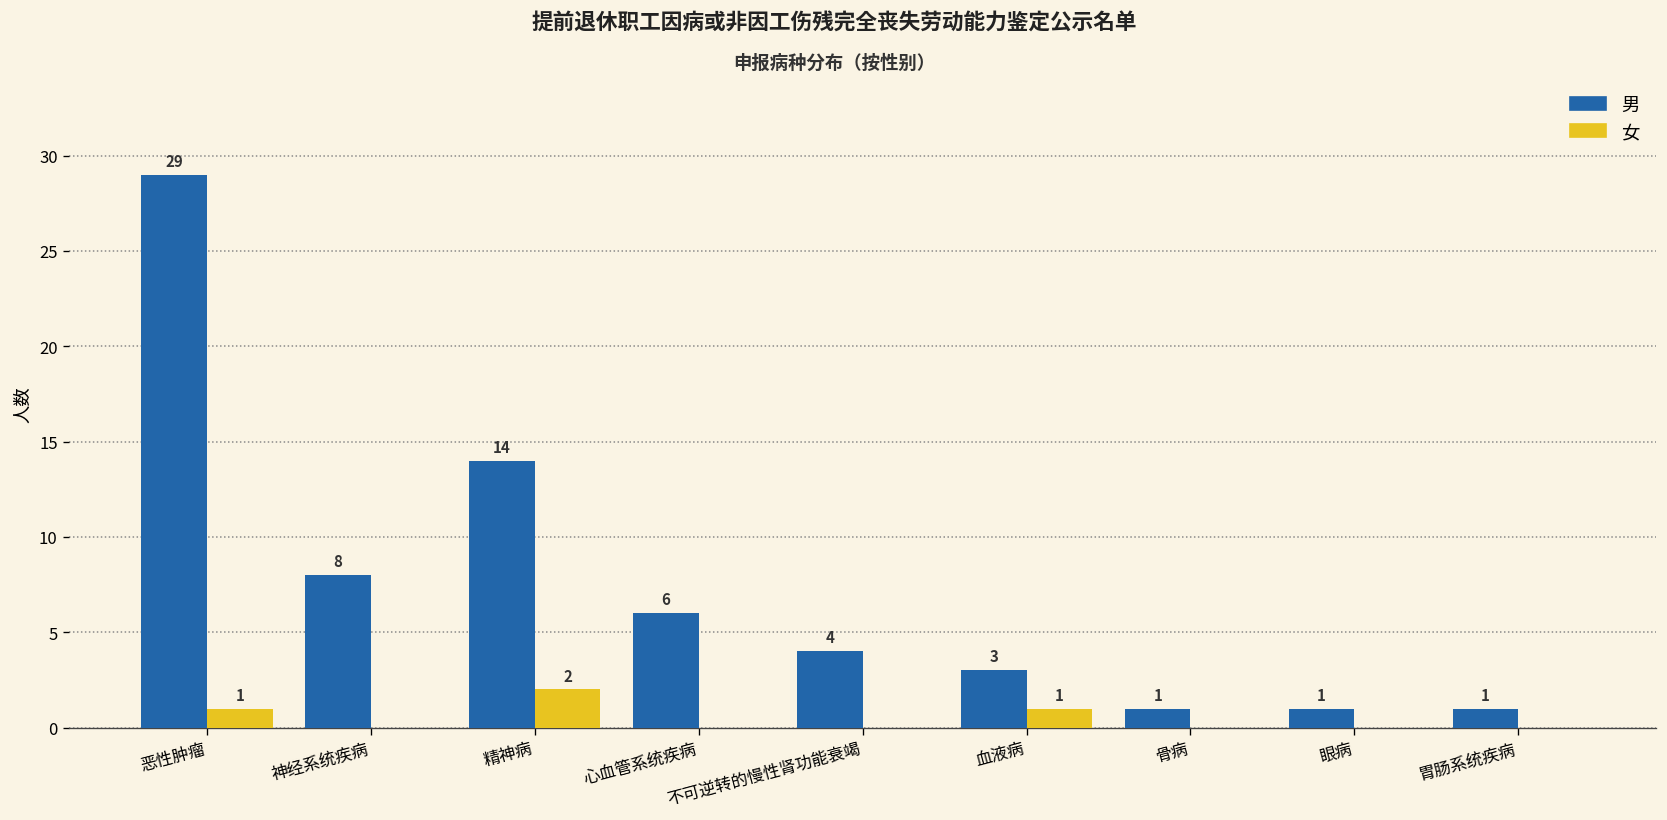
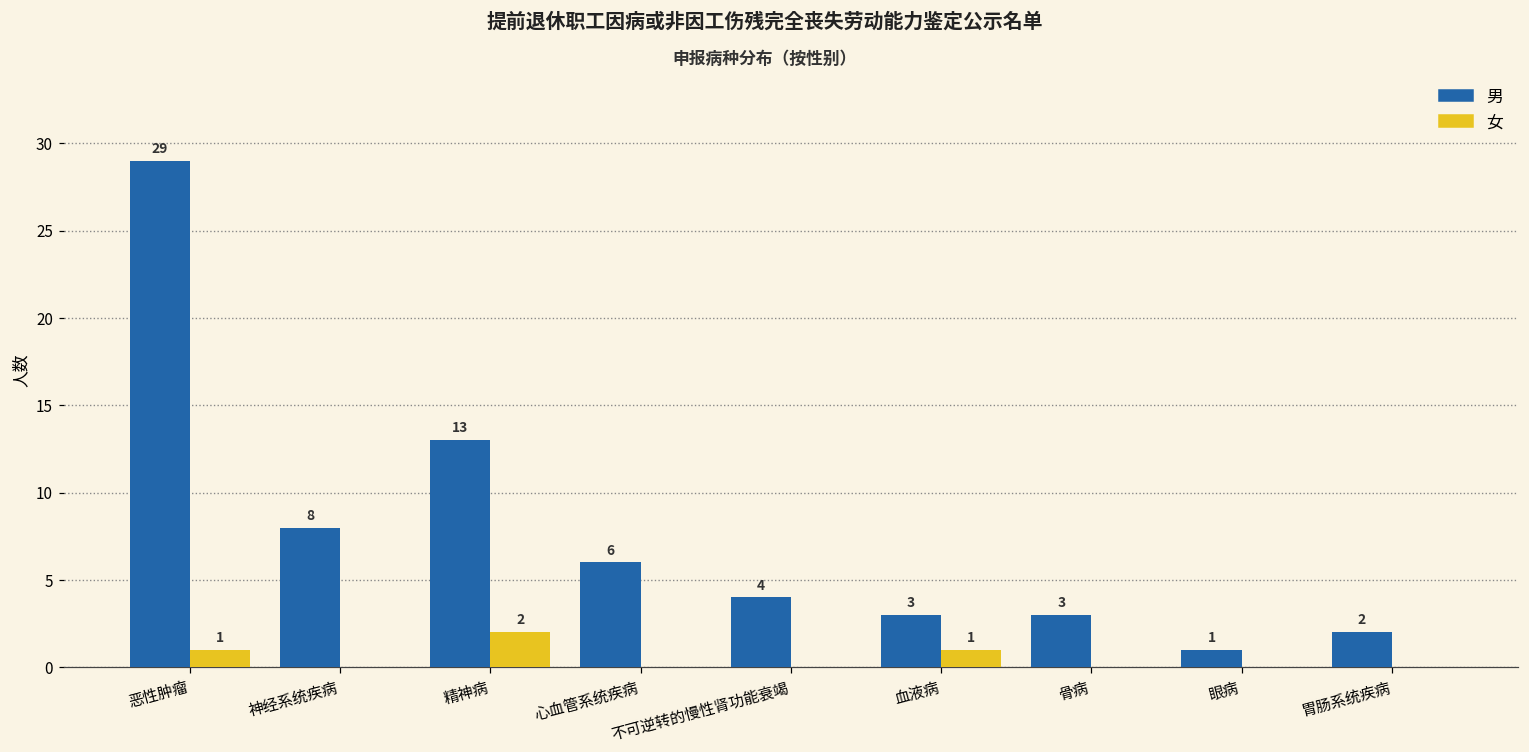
男, 精神病: 14 -> 13
男, 骨病: 1 -> 3
男, 胃肠系统疾病: 1 -> 2
